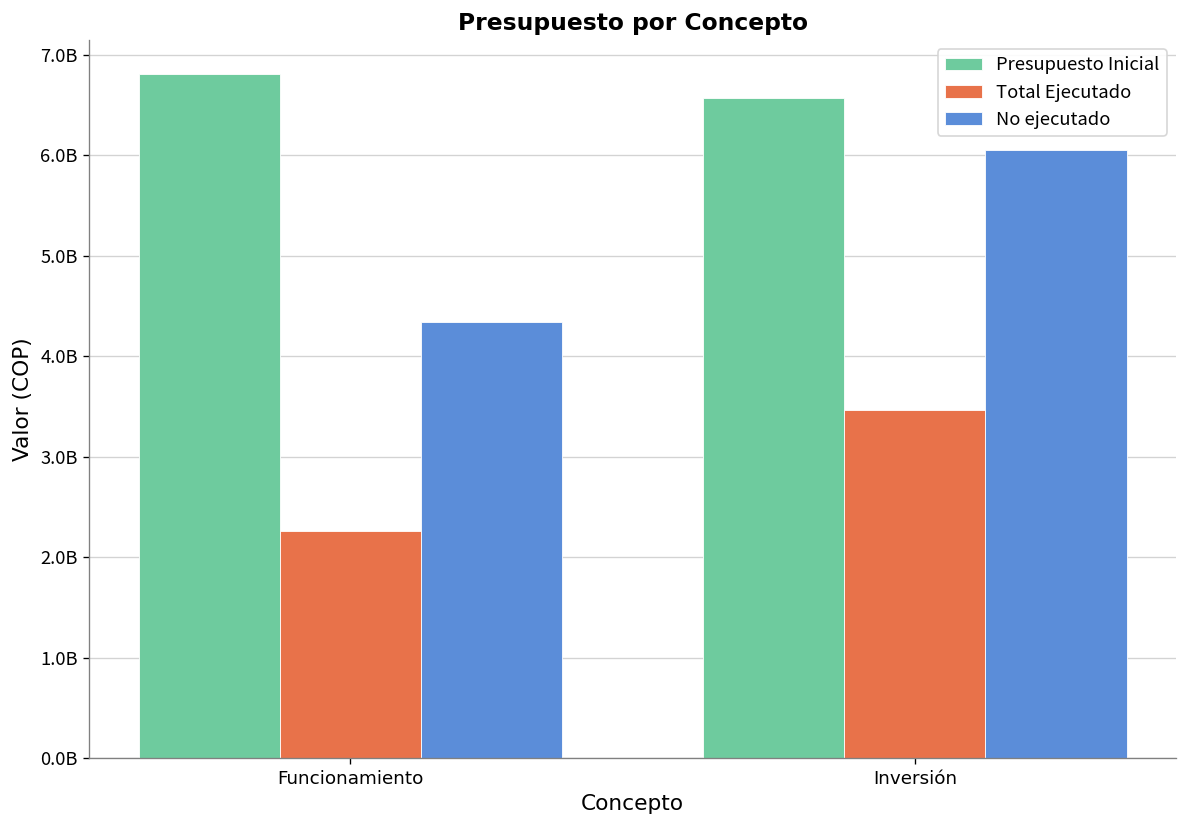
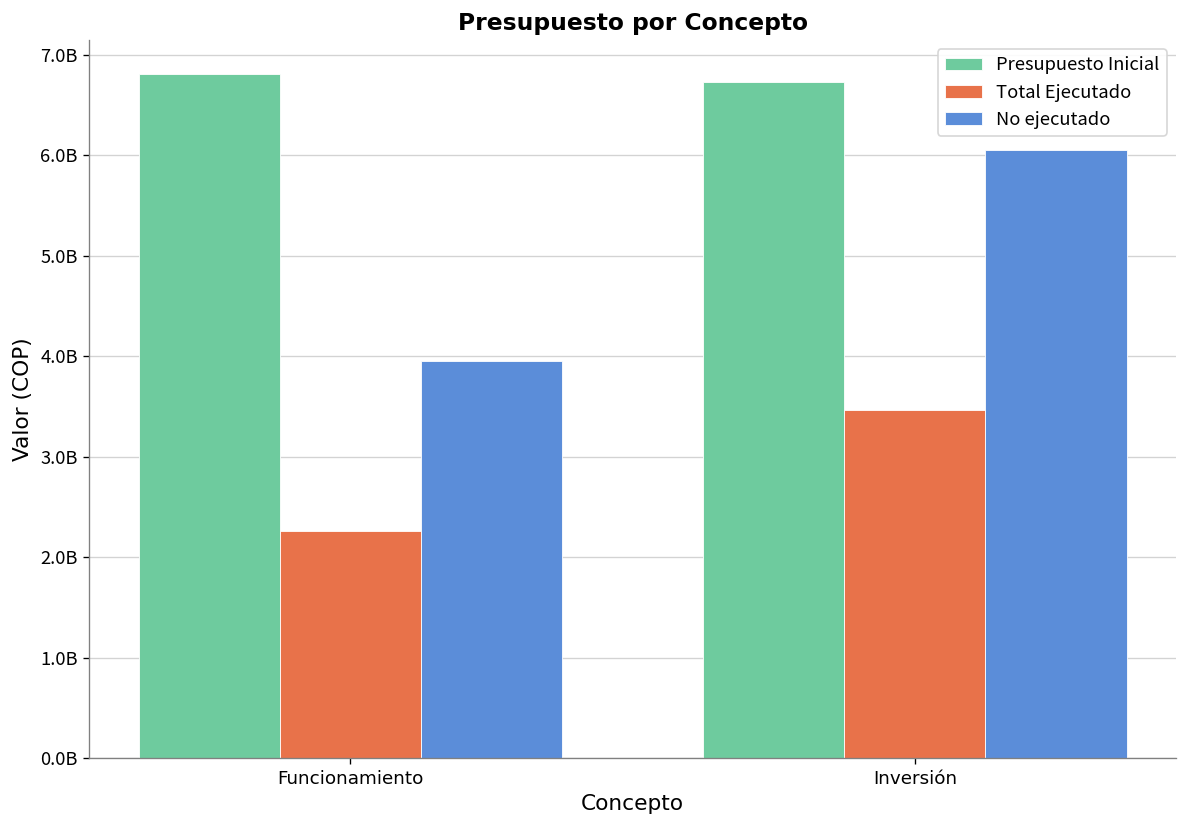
No ejecutado, Funcionamiento: 4300000000 -> 4000000000
Presupuesto Inicial, Inversión: 6600000000 -> 6700000000
